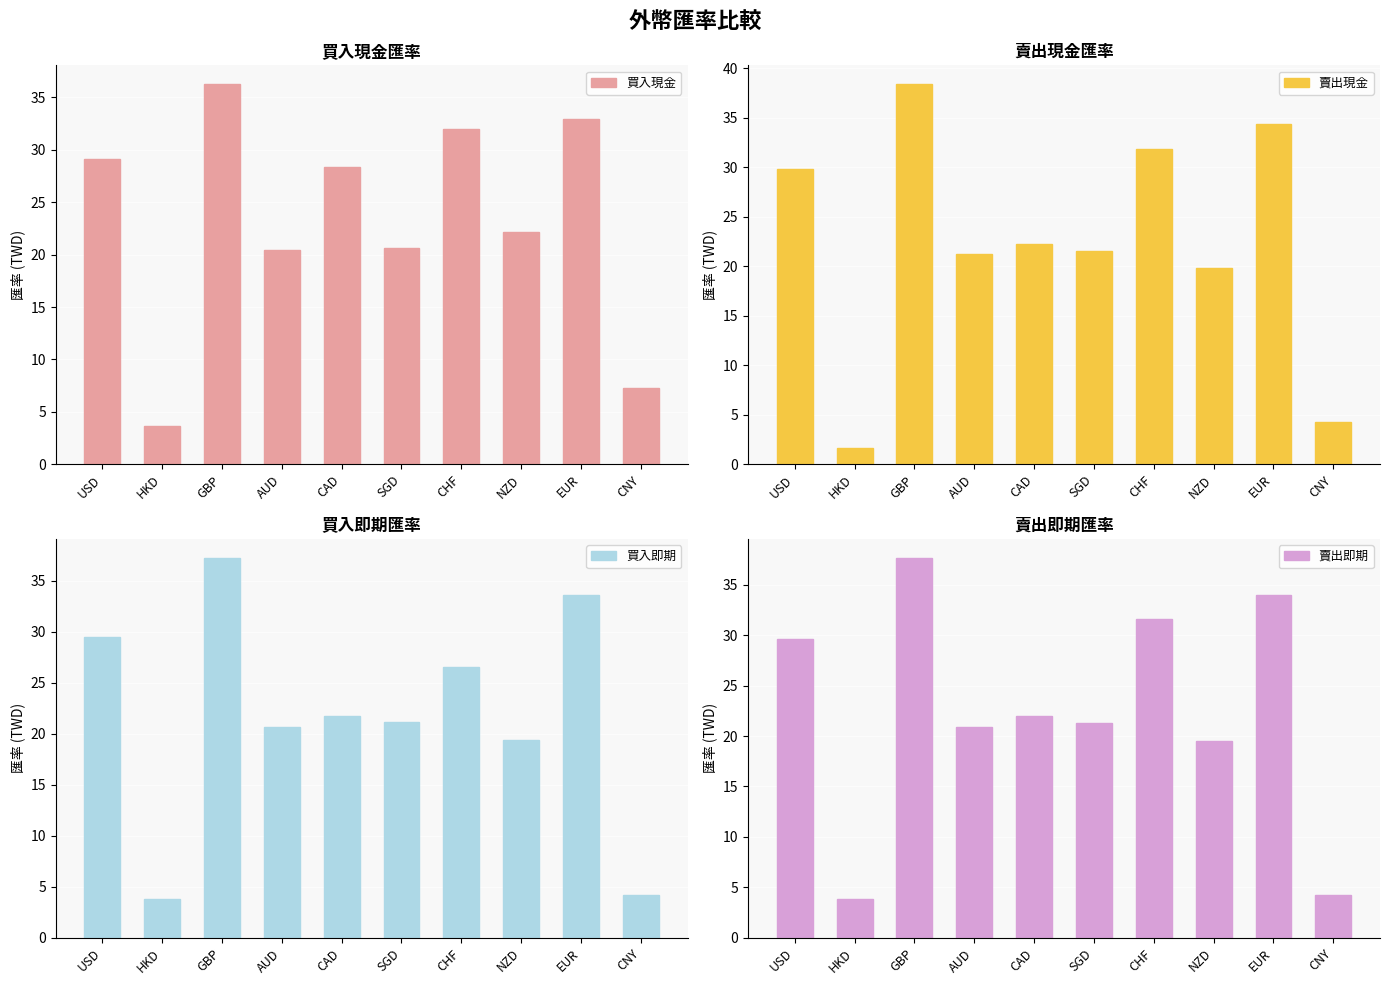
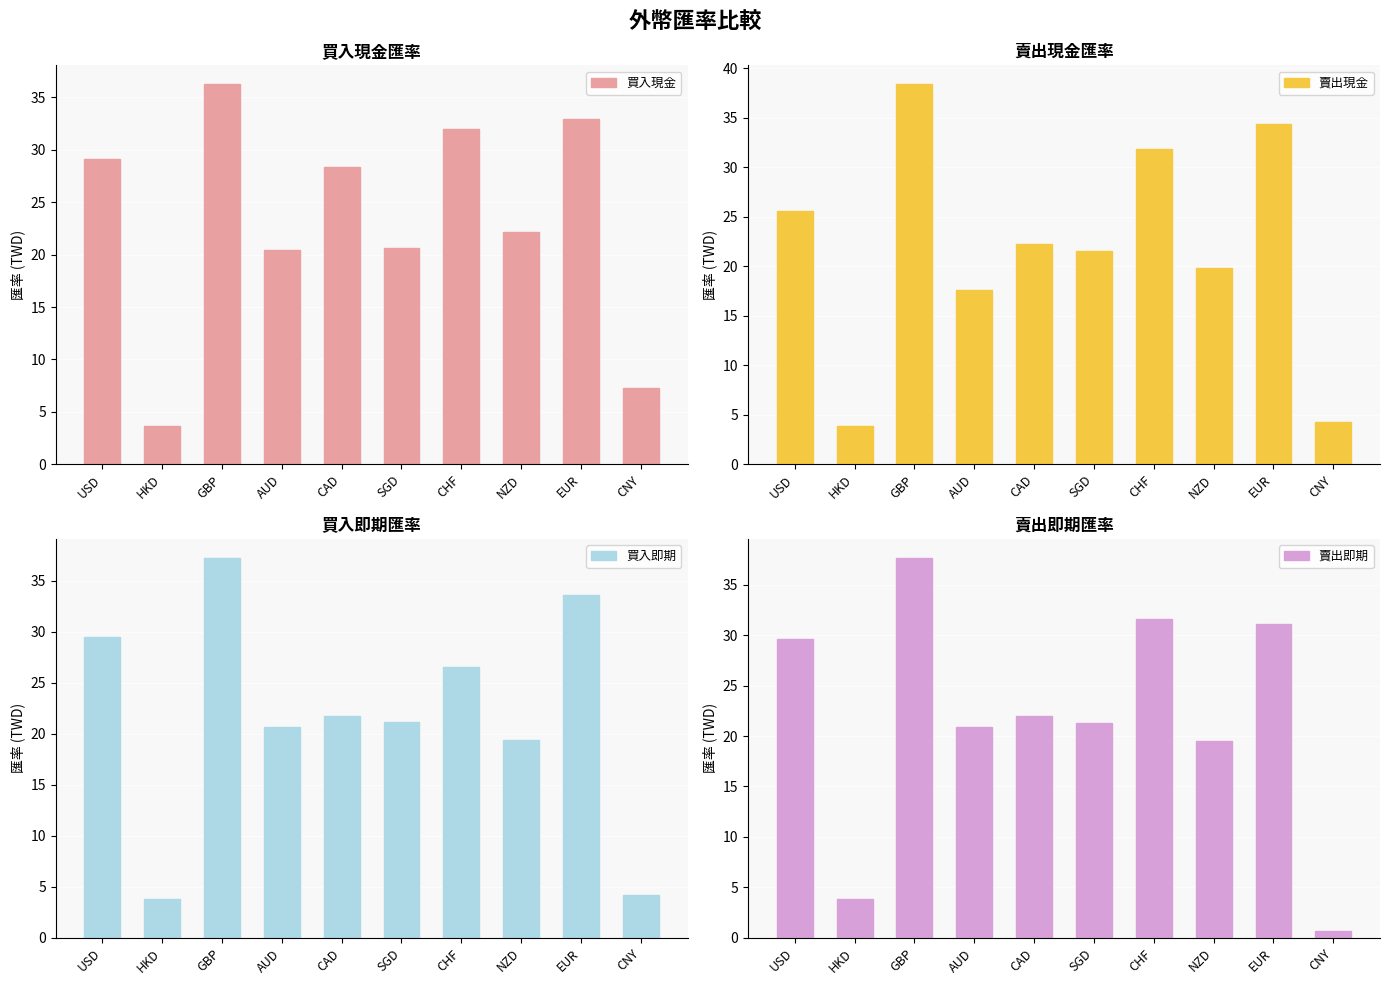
賣出現金匯率, USD: 30 -> 26
賣出現金匯率, HKD: 2 -> 4
賣出現金匯率, AUD: 21 -> 18
賣出即期匯率, EUR: 34.0 -> 31.1
賣出即期匯率, CNY: 4.2 -> 0.7
